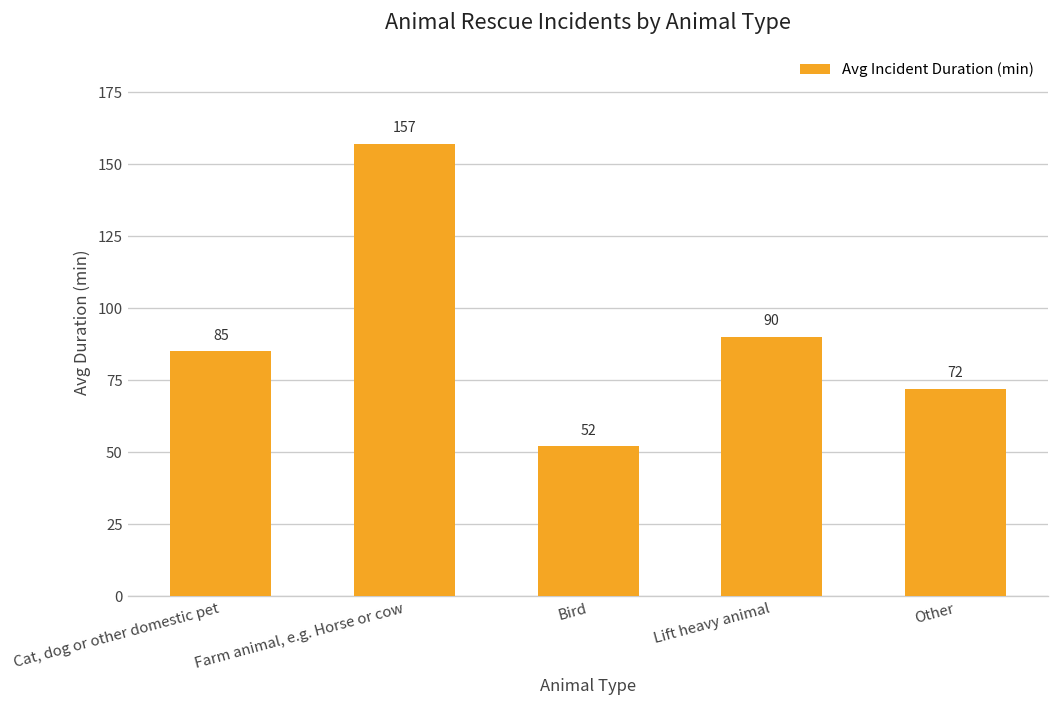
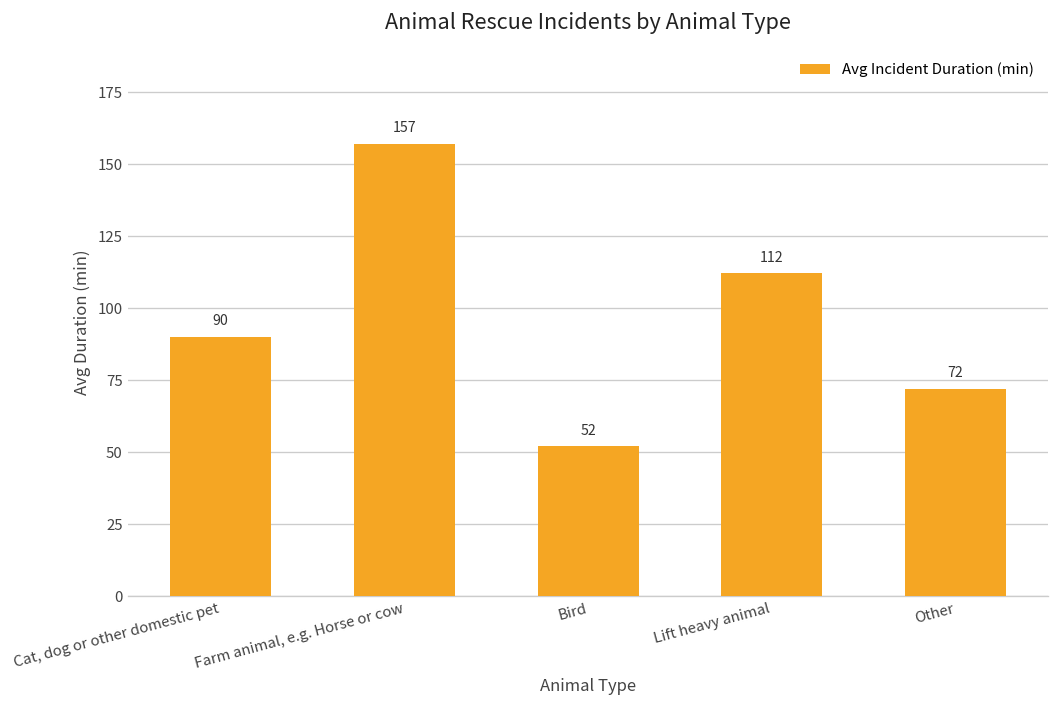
Cat, dog or other domestic pet: 85 -> 90
Lift heavy animal: 90 -> 112
